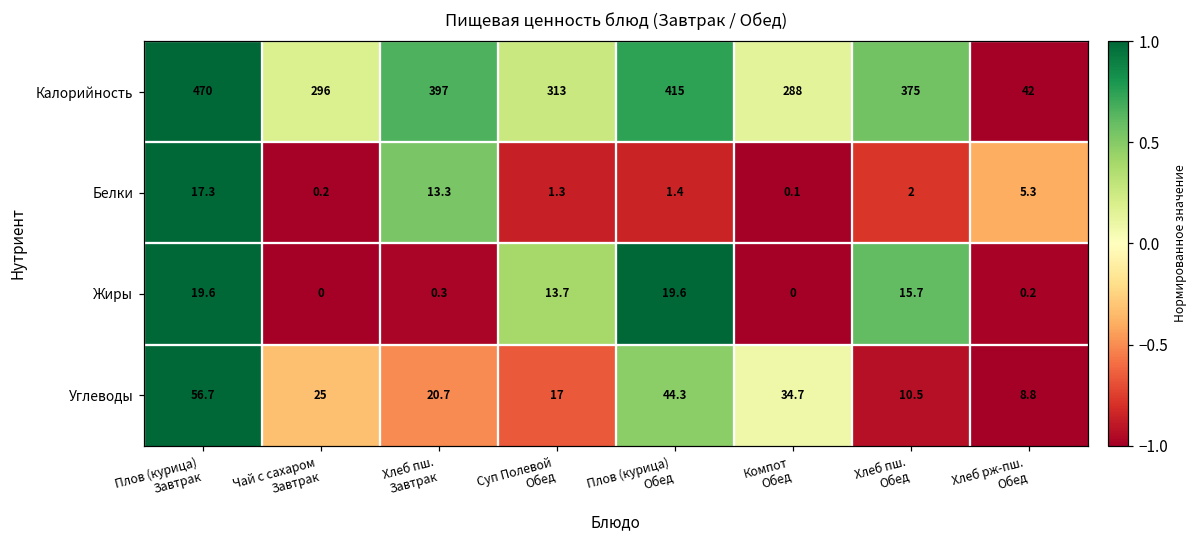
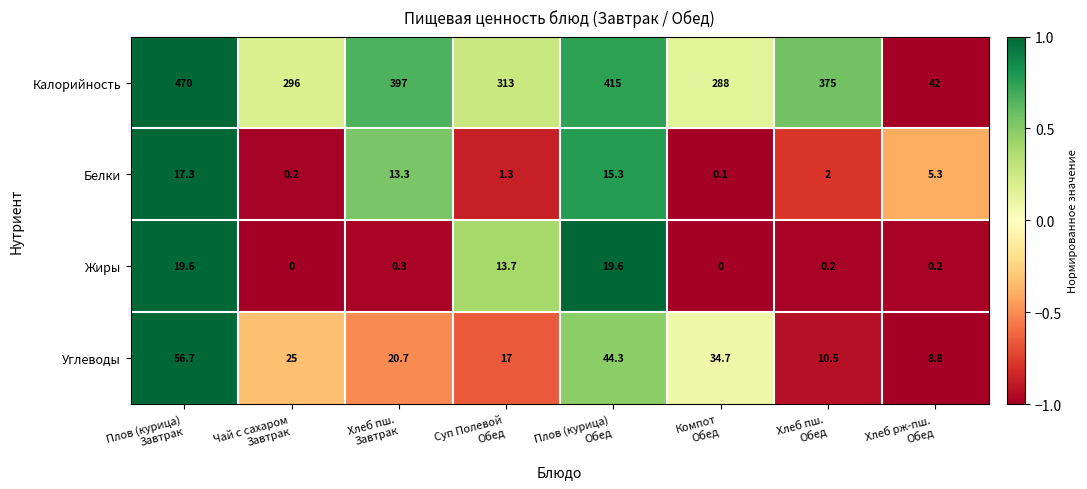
Белки, Плов (курица) Обед: 1.4 -> 15.3
Жиры, Хлеб пш. Обед: 15.7 -> 0.2
